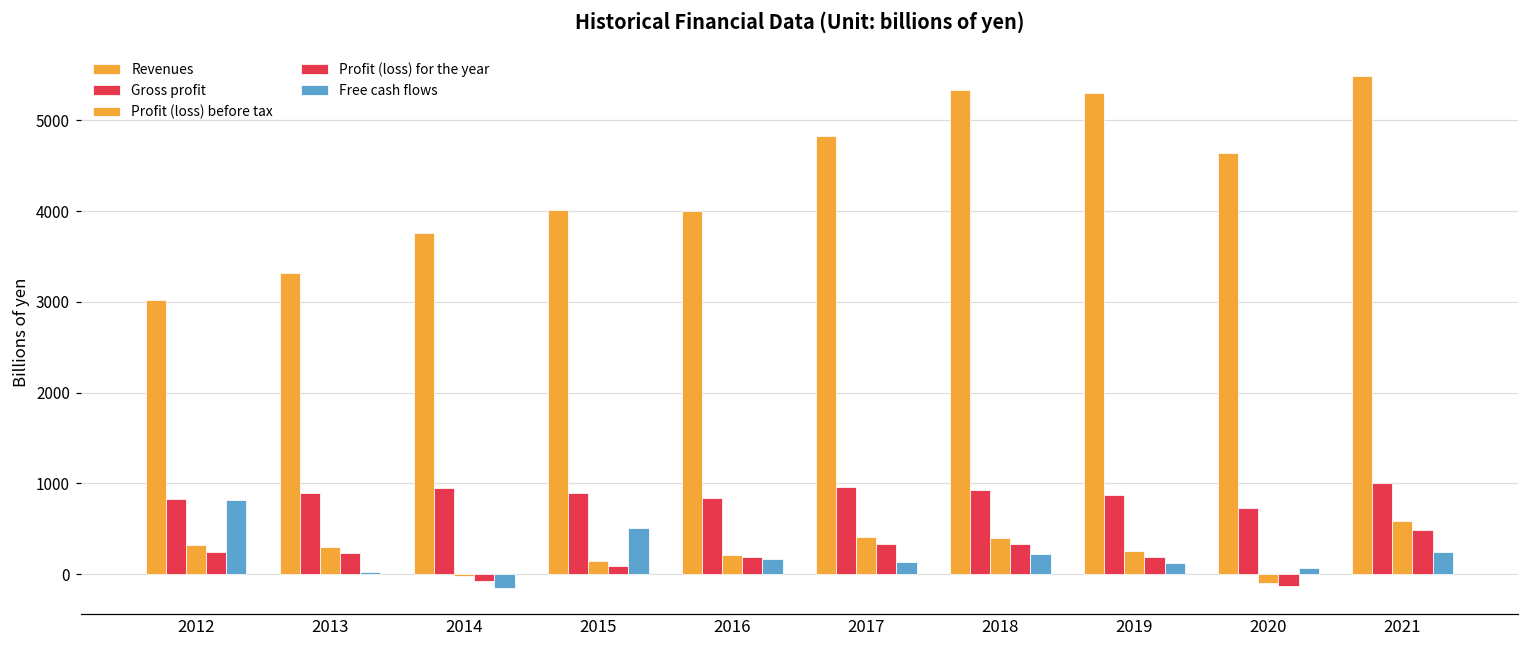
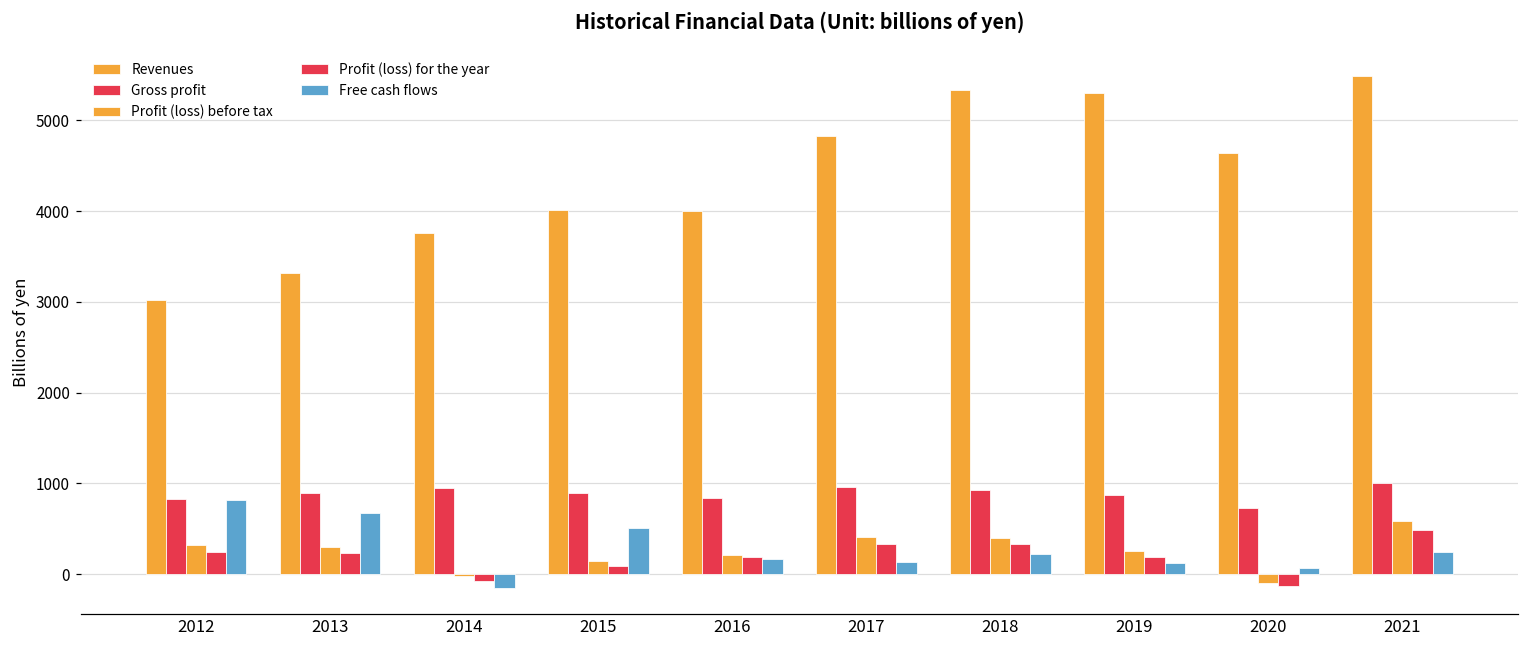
Free cash flows, 2013: 0 -> 700
